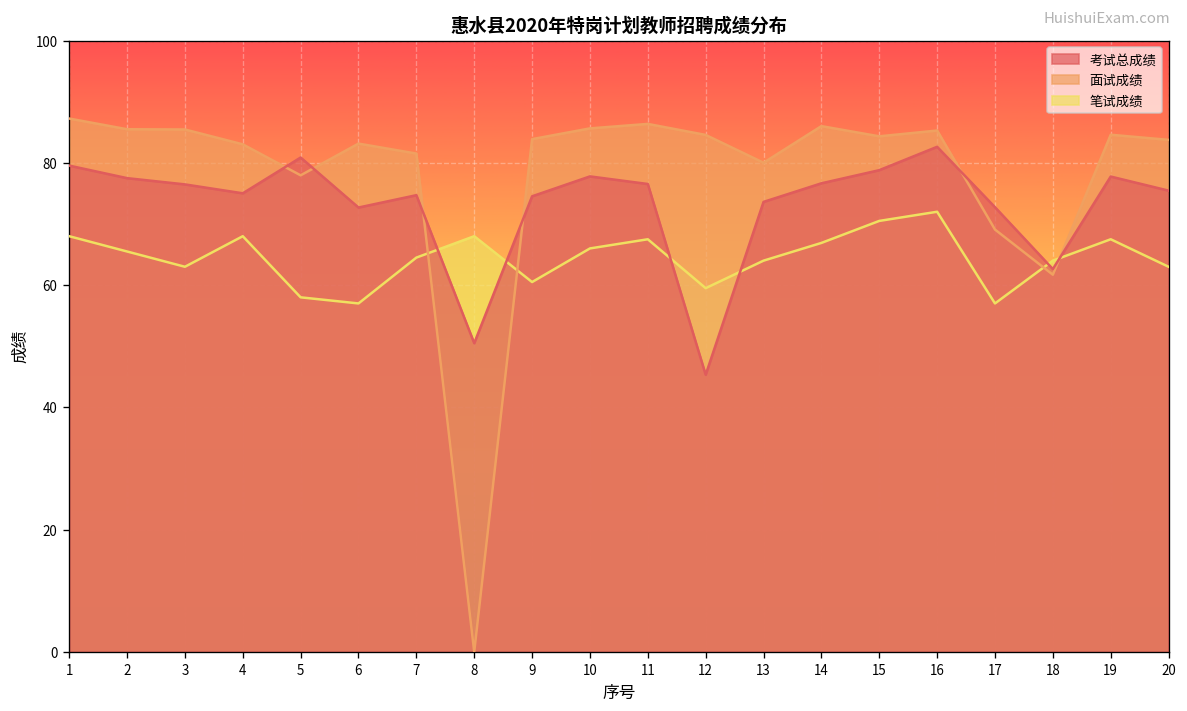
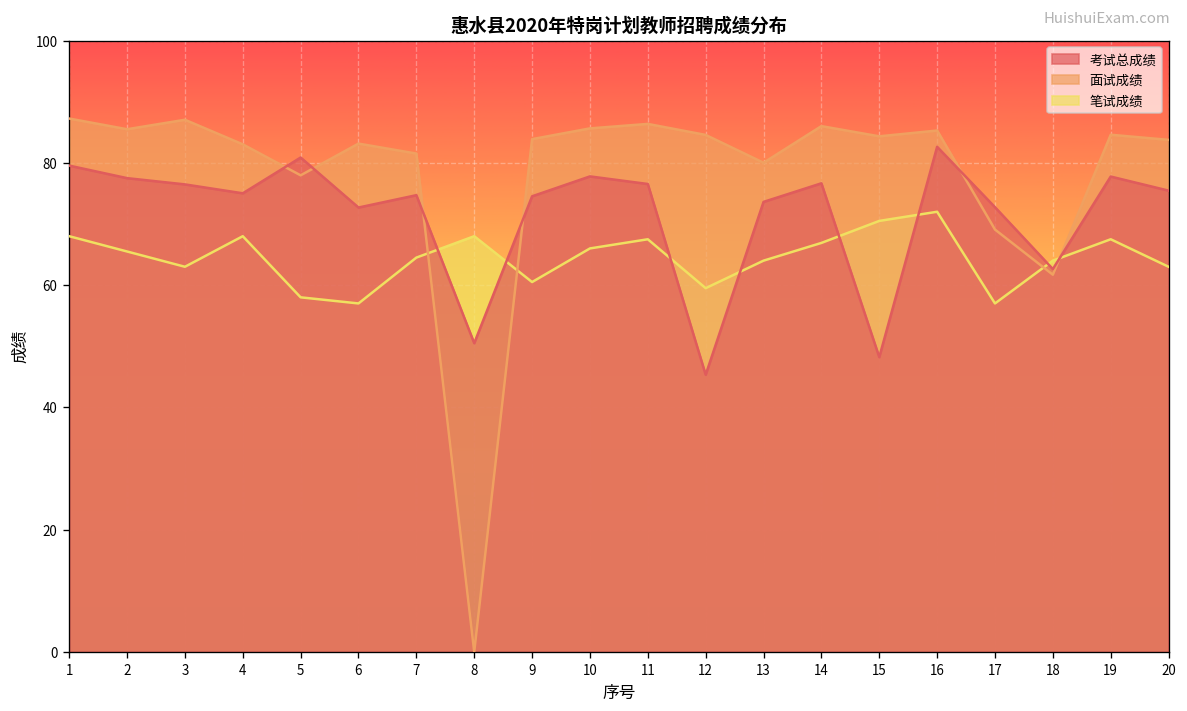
面试成绩, 3: 85 -> 87
考试总成绩, 15: 79 -> 48
